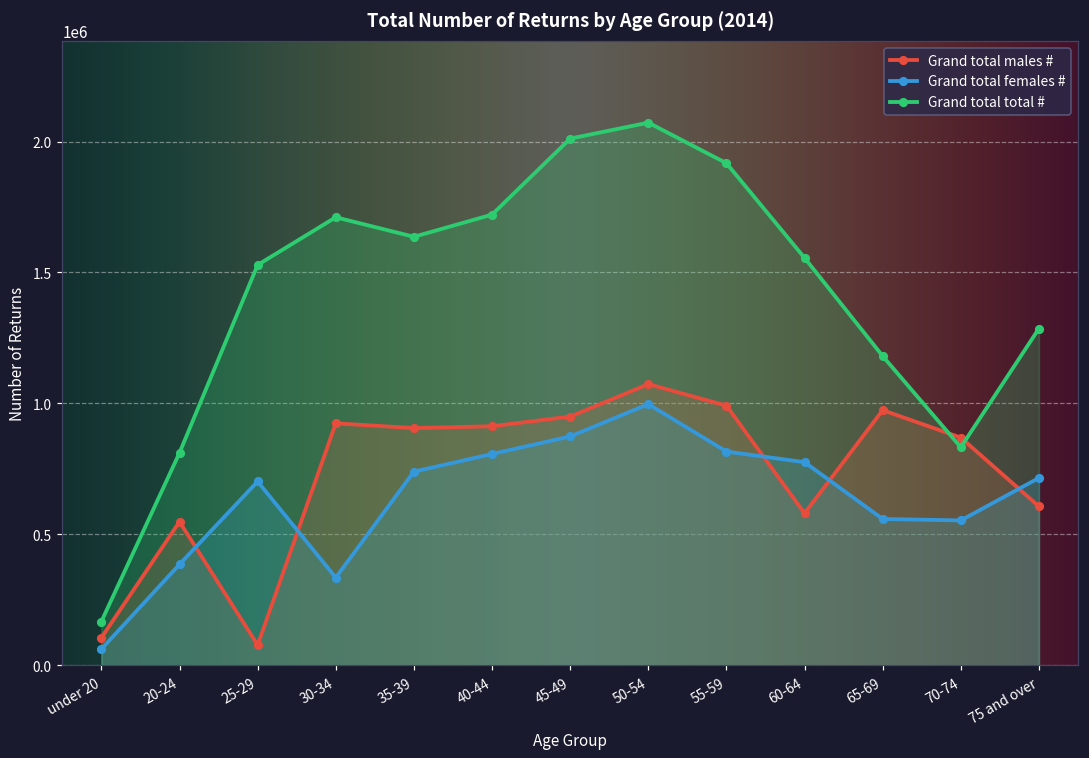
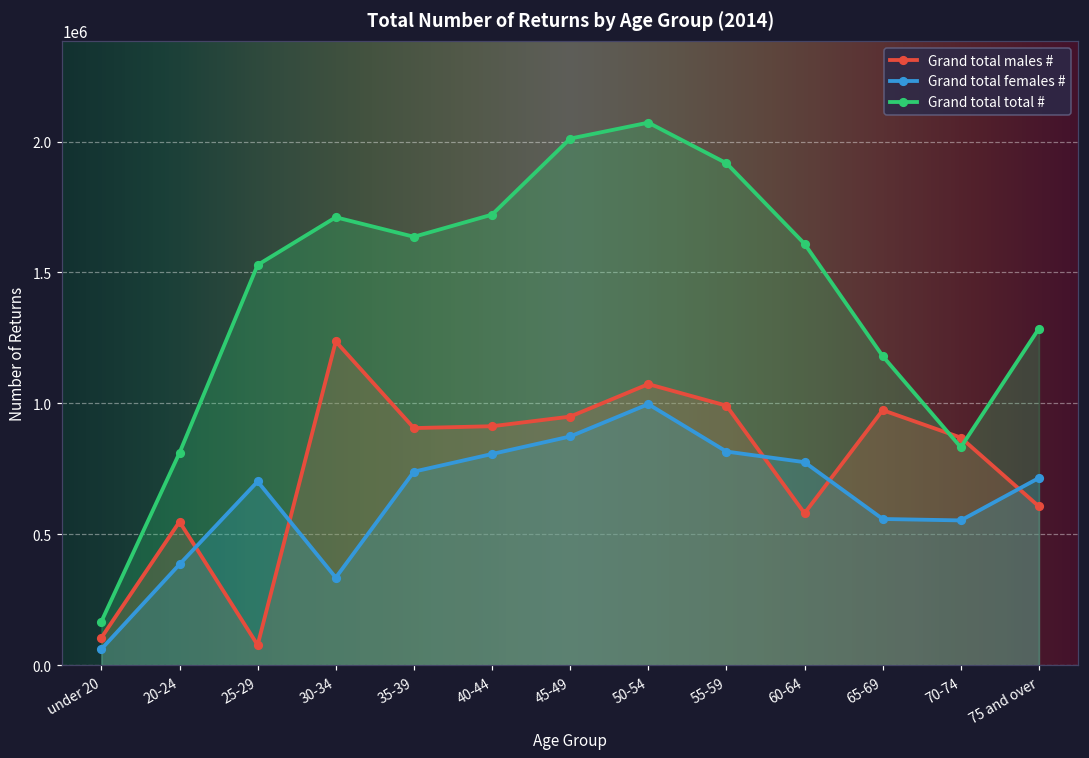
Grand total males #, 30-34: 920000 -> 1240000
Grand total total #, 60-64: 1560000 -> 1610000
